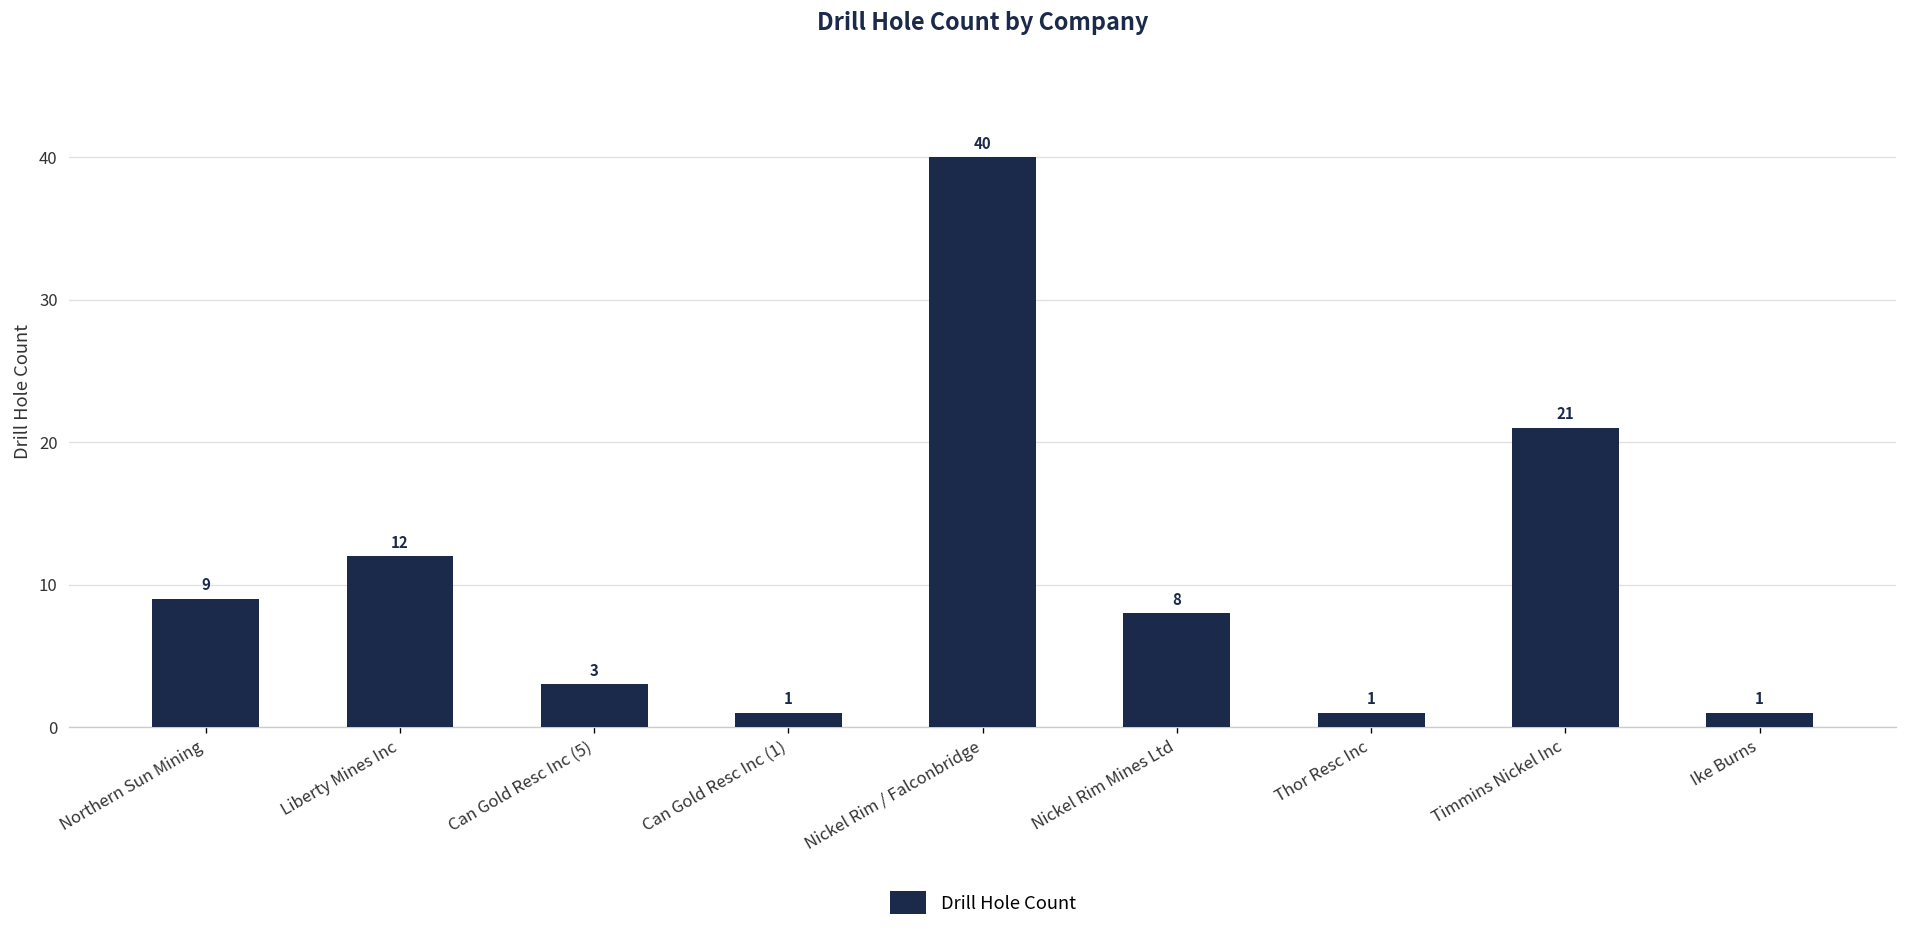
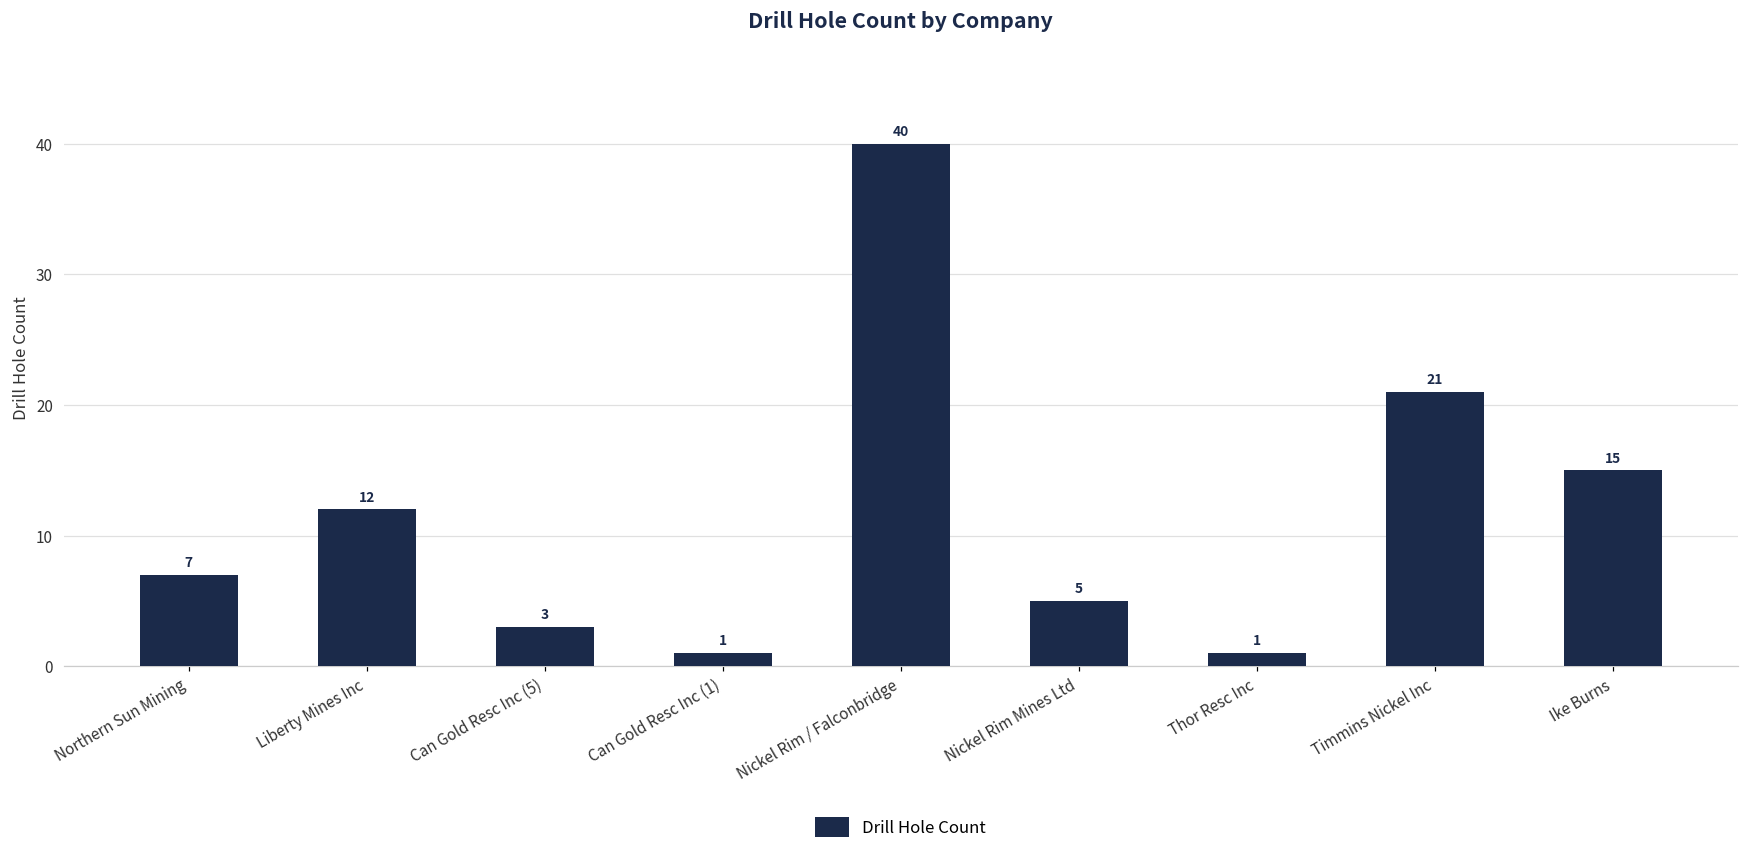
Northern Sun Mining: 9 -> 7
Nickel Rim Mines Ltd: 8 -> 5
Ike Burns: 1 -> 15
